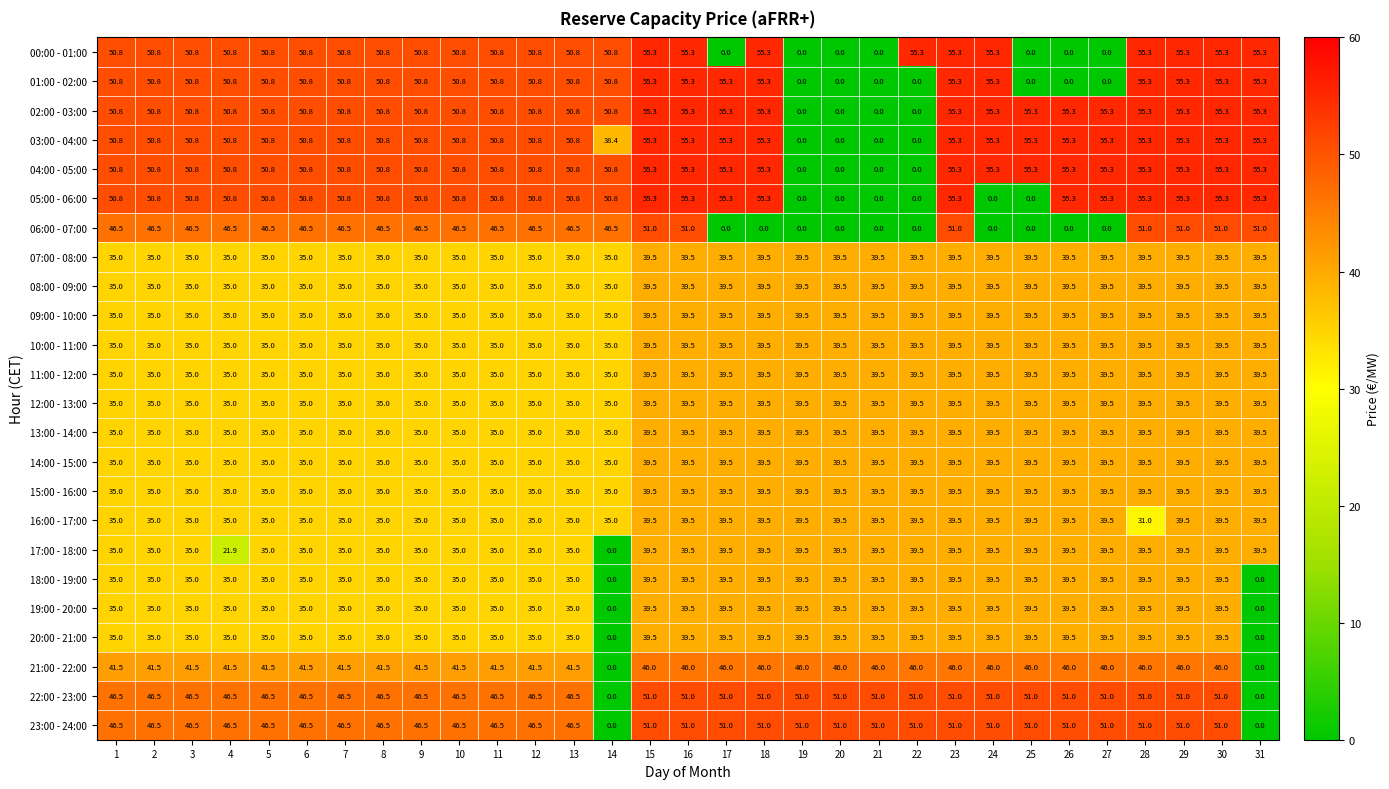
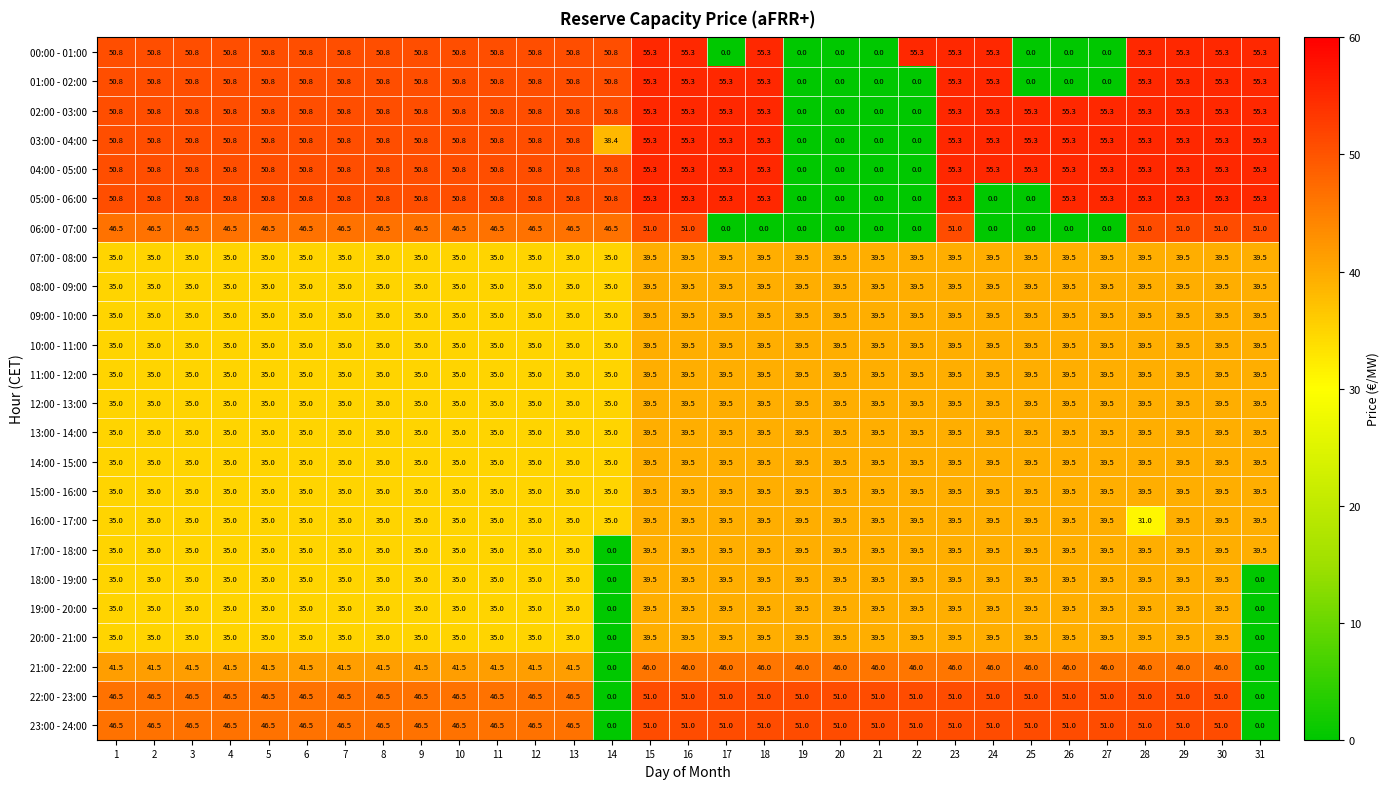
17:00 - 18:00, 4: 21.9 -> 35.0
